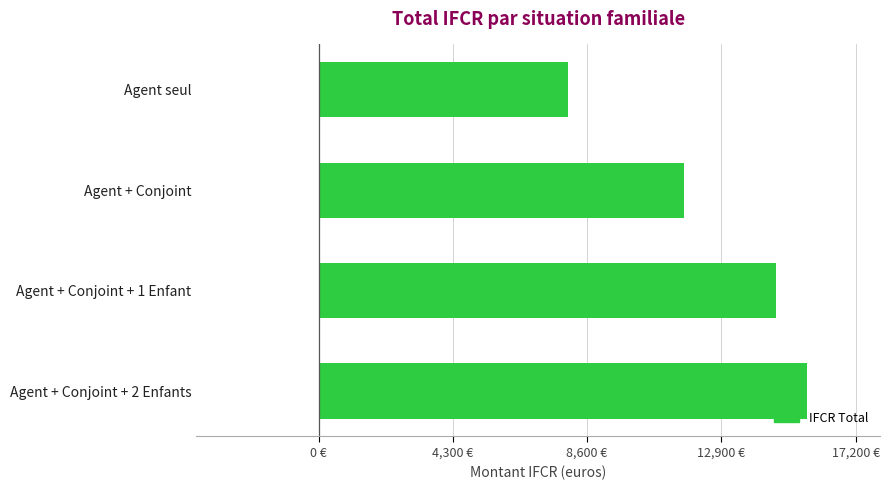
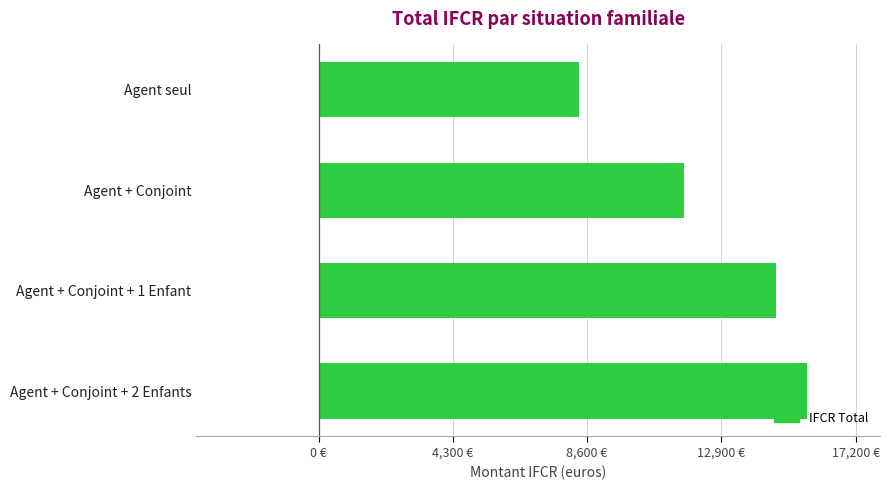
Agent seul: 8,000 € -> 8,400 €
